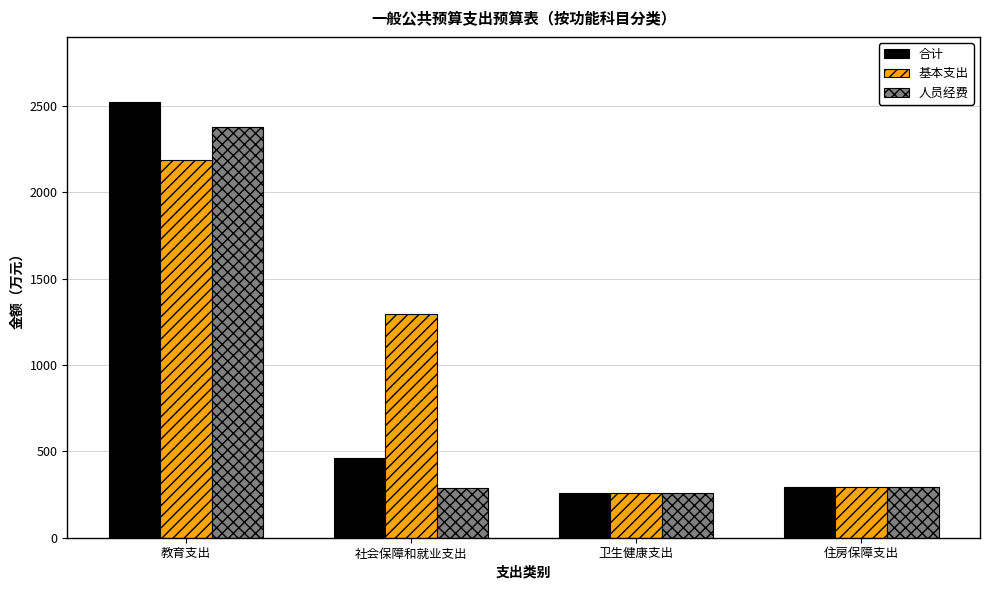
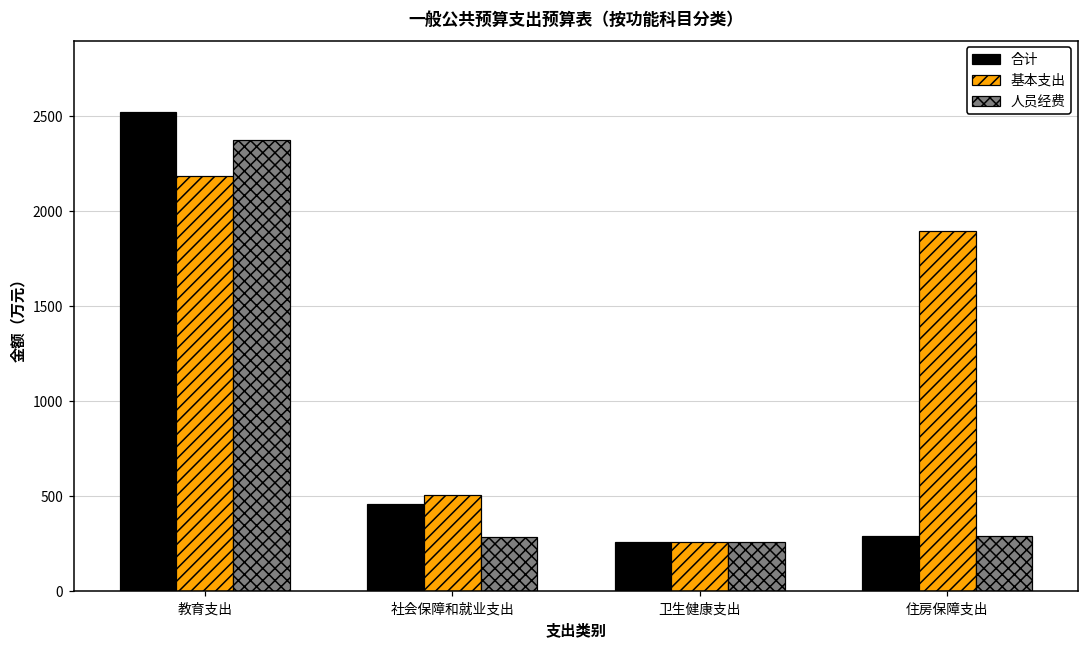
基本支出, 社会保障和就业支出: 1300 -> 510
基本支出, 住房保障支出: 290 -> 1900
